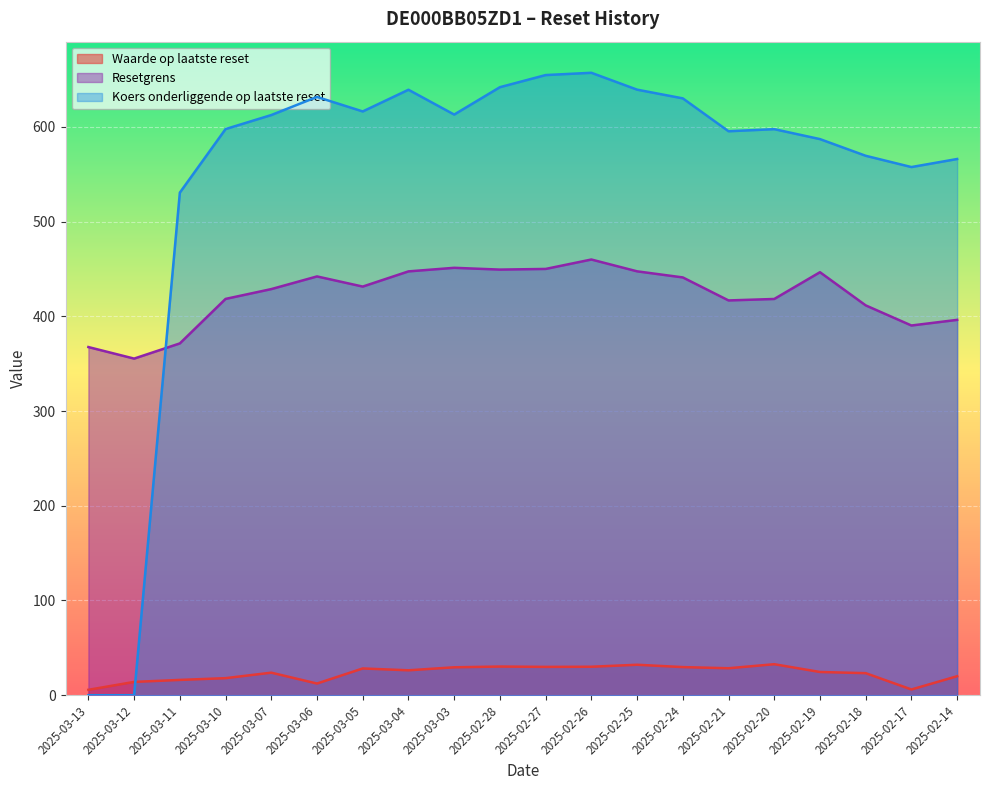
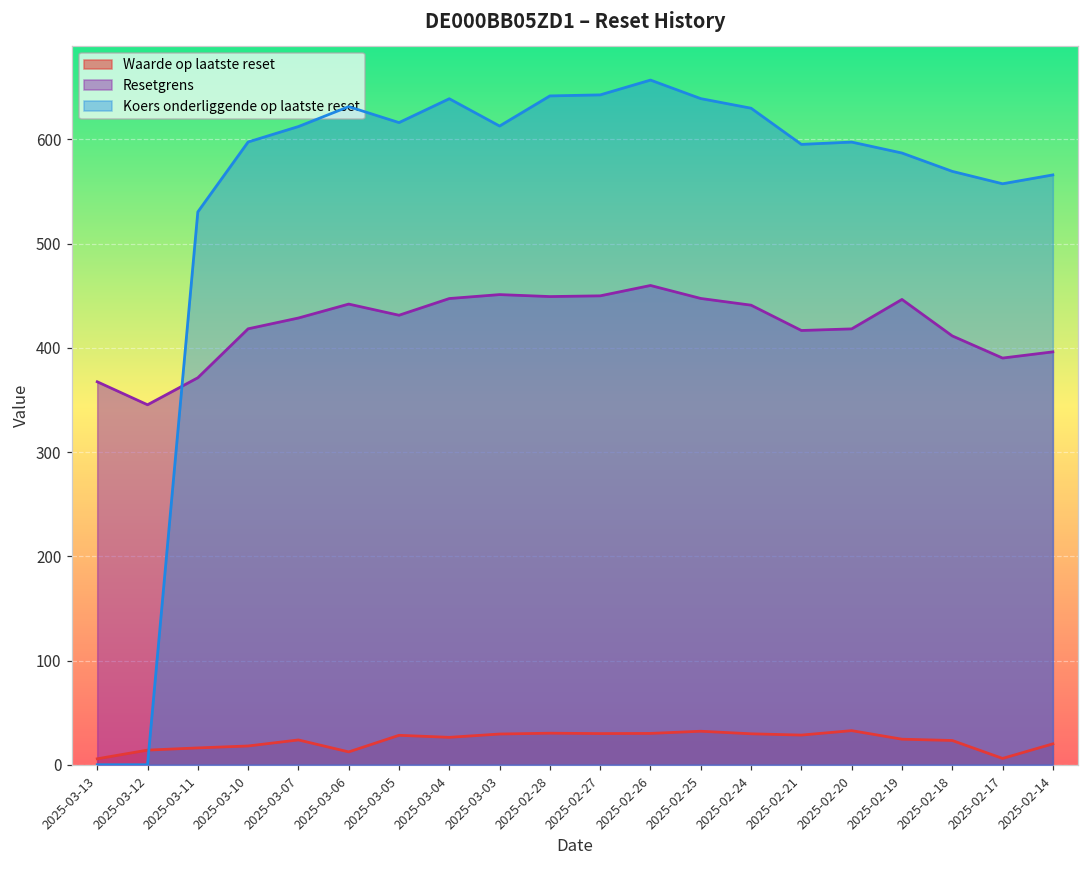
Resetgrens, 2025-03-12: 360 -> 350
Koers onderliggende op laatste reset, 2025-02-27: 650 -> 640
